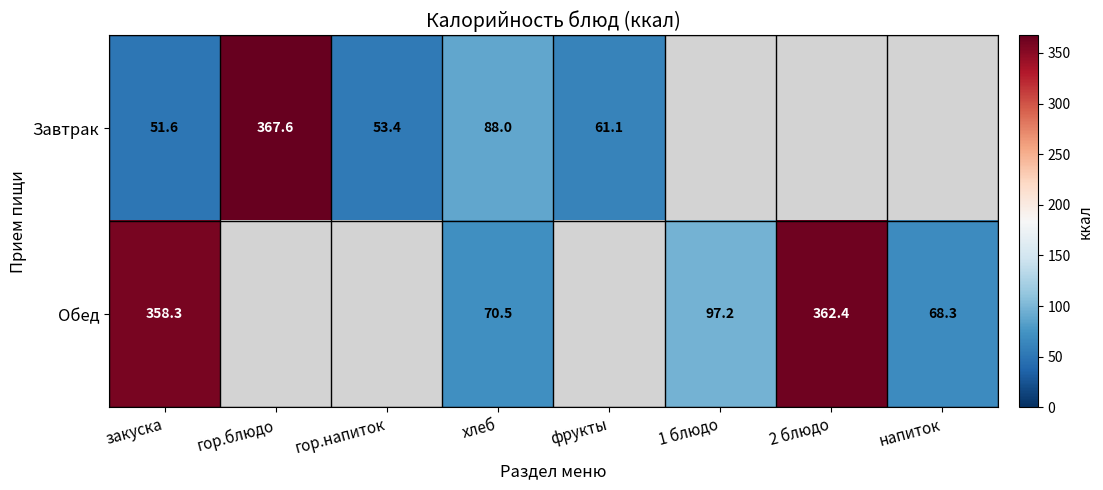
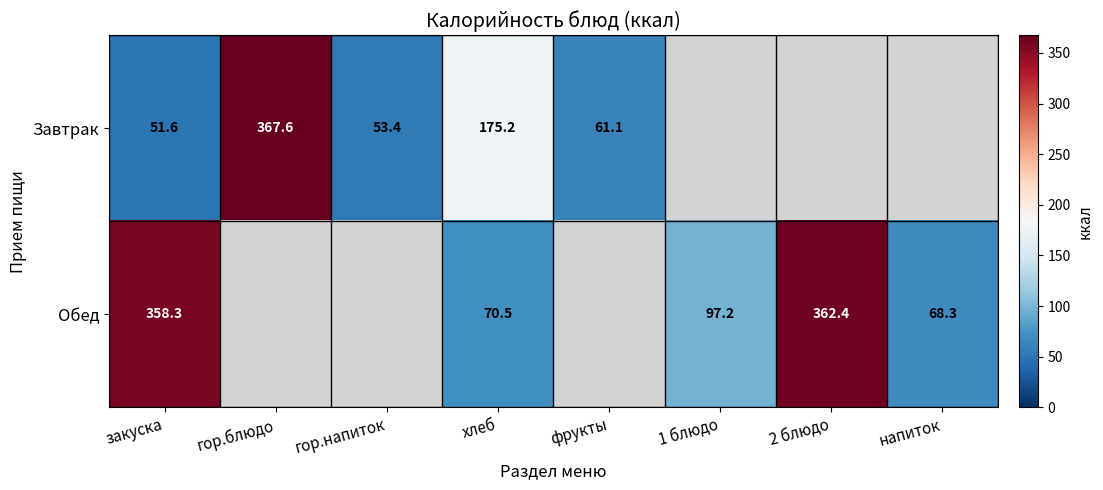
Завтрак, хлеб: 88.0 -> 175.2
